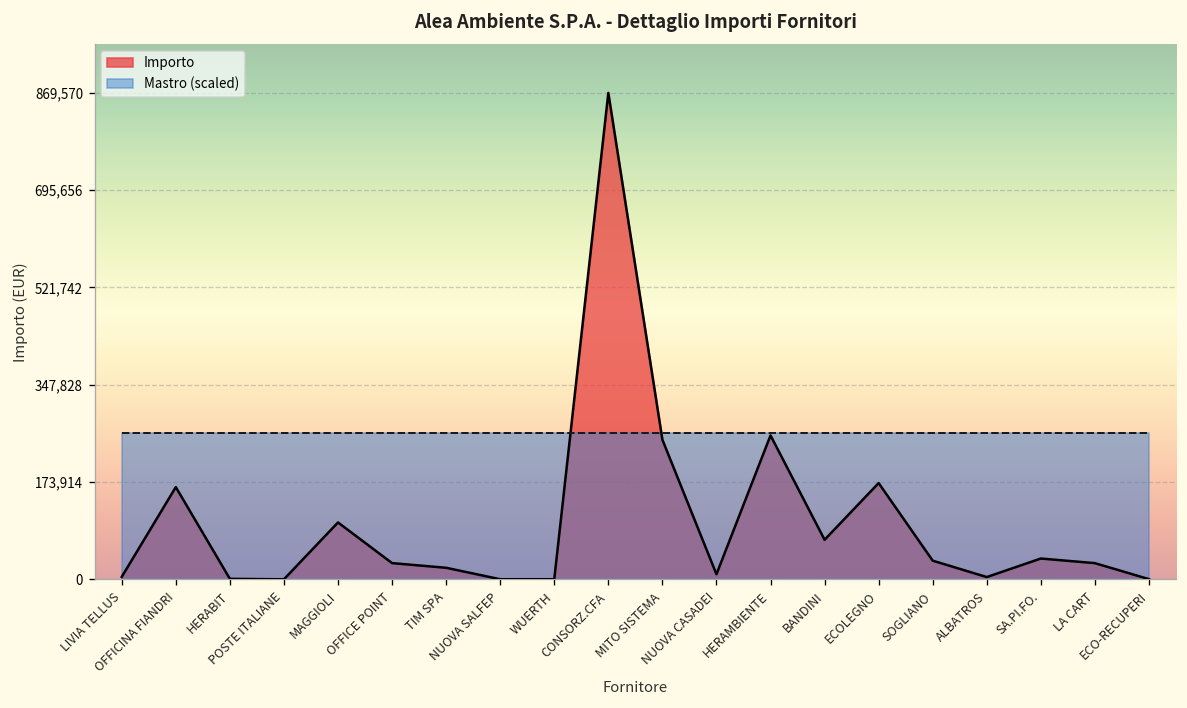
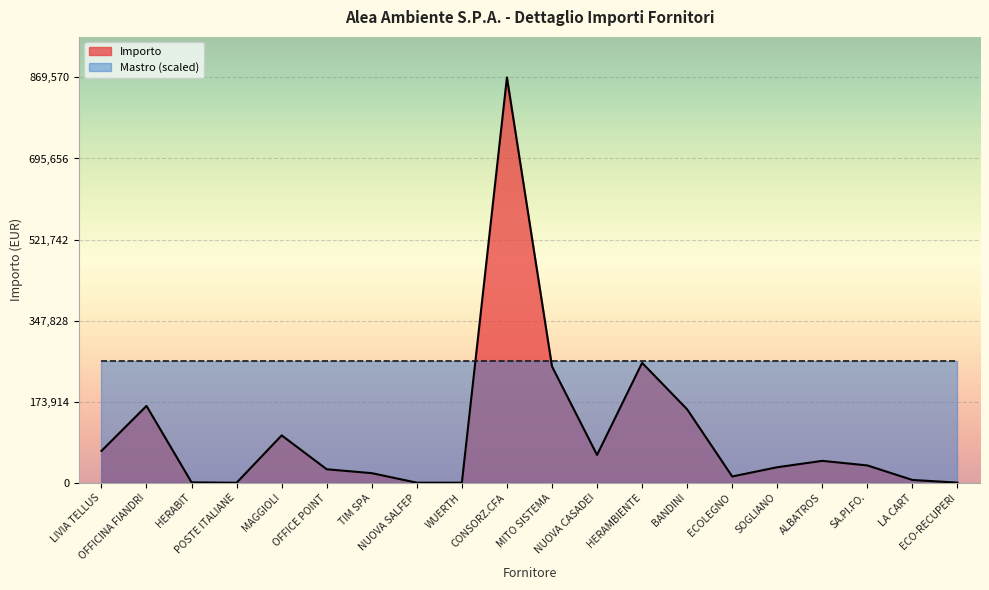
Importo, LIVIA TELLUS: 0 -> 70,000
Importo, NUOVA CASADEI: 10,000 -> 60,000
Importo, BANDINI: 70,000 -> 160,000
Importo, ECOLEGNO: 170,000 -> 10,000
Importo, ALBATROS: 0 -> 50,000
Importo, LA CART: 30,000 -> 10,000
